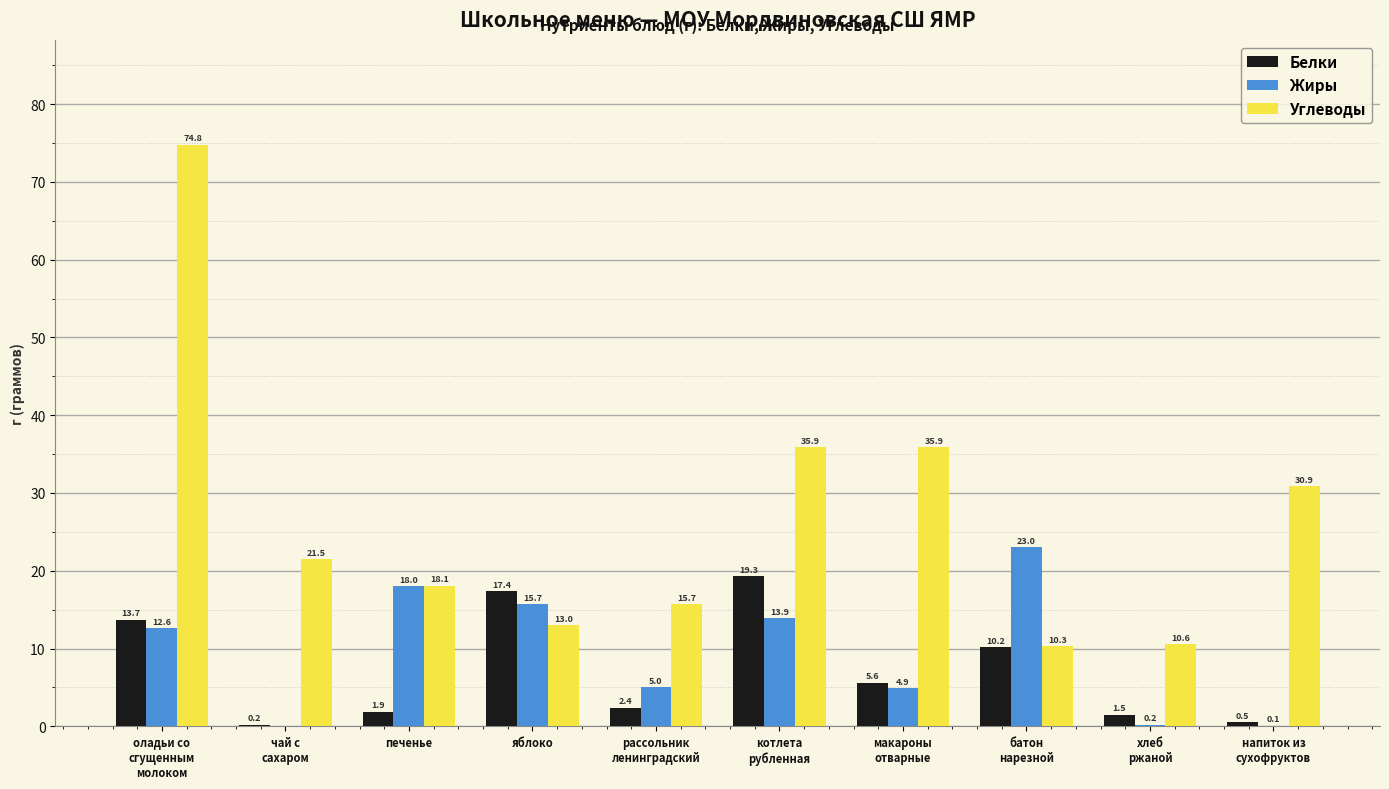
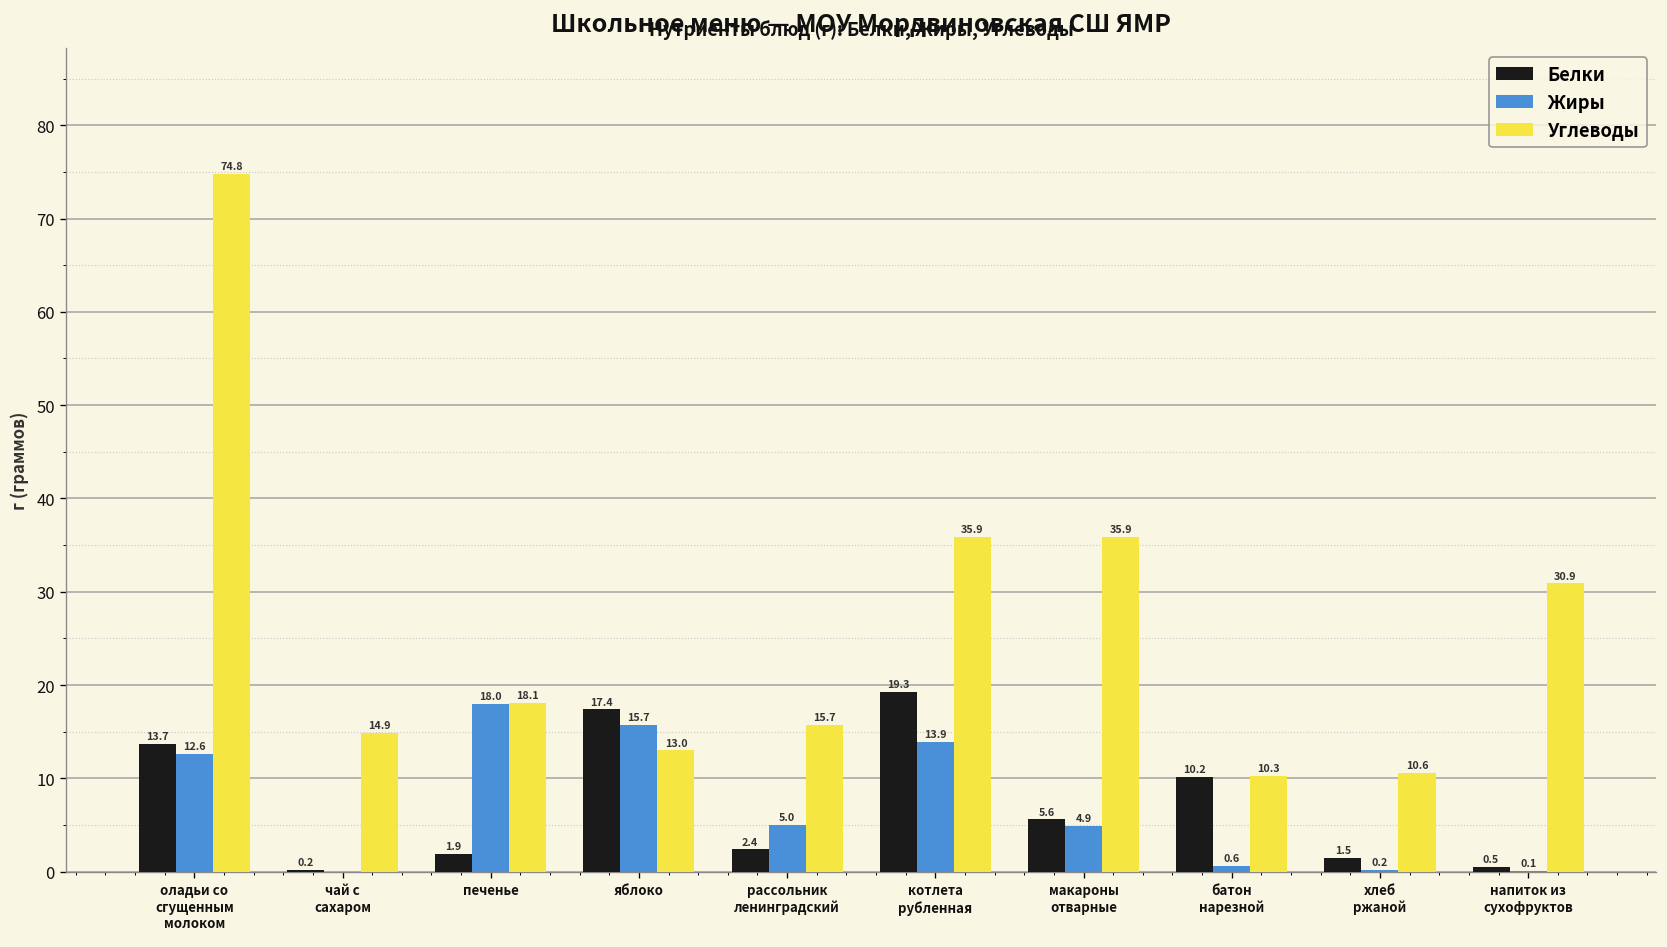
Углеводы, чай с сахаром: 21.5 -> 14.9
Жиры, батон нарезной: 23.0 -> 0.6
